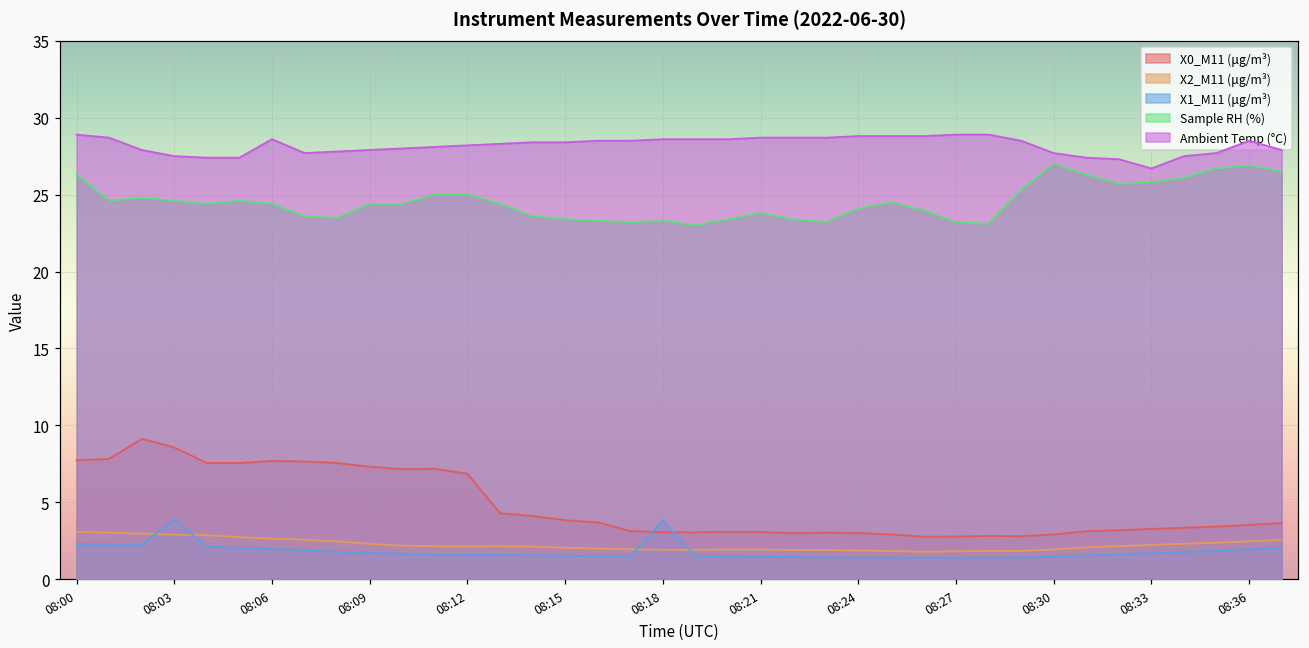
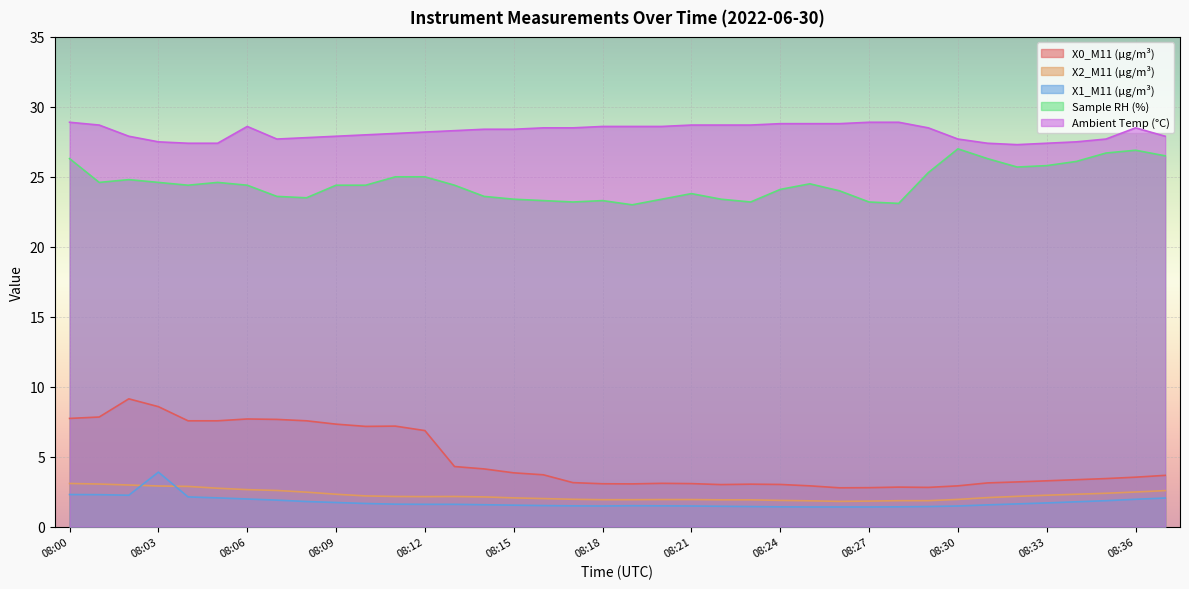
X1_M11 (μg/m³), 08:18: 3.8 -> 1.5
Ambient Temp (°C), 08:33: 26.7 -> 27.4
